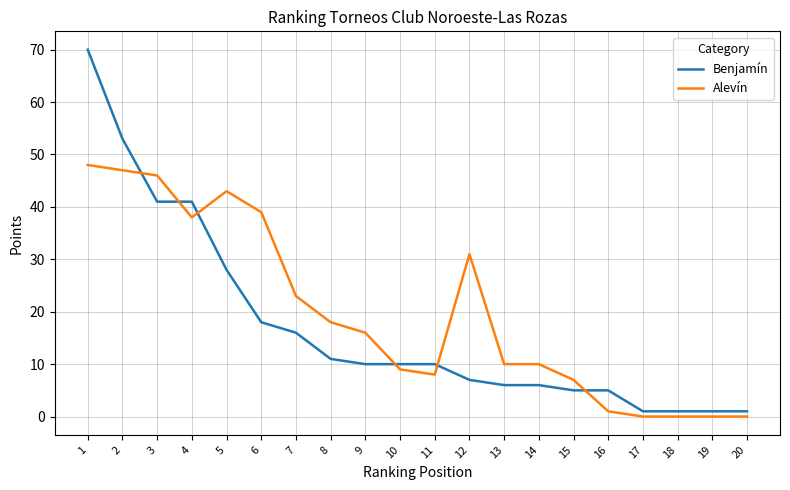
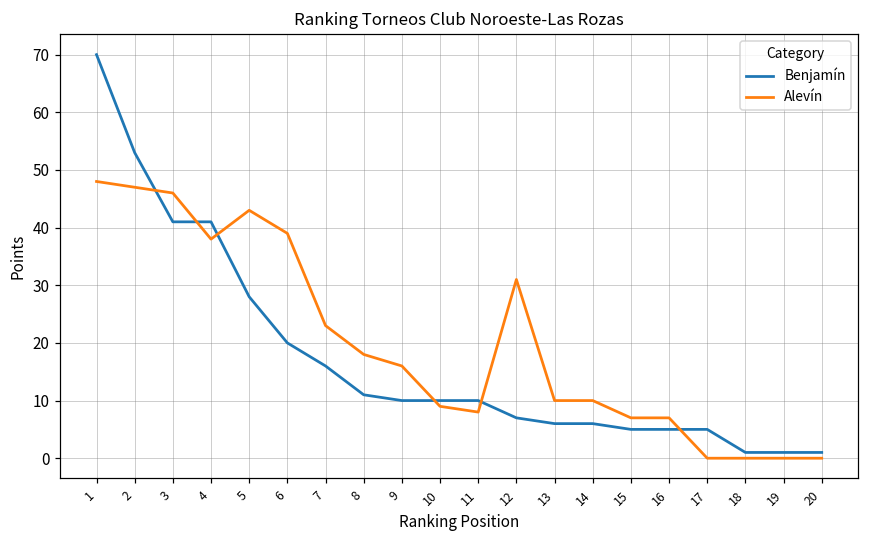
Benjamín, 6: 18 -> 20
Alevín, 16: 1 -> 7
Benjamín, 17: 1 -> 5
